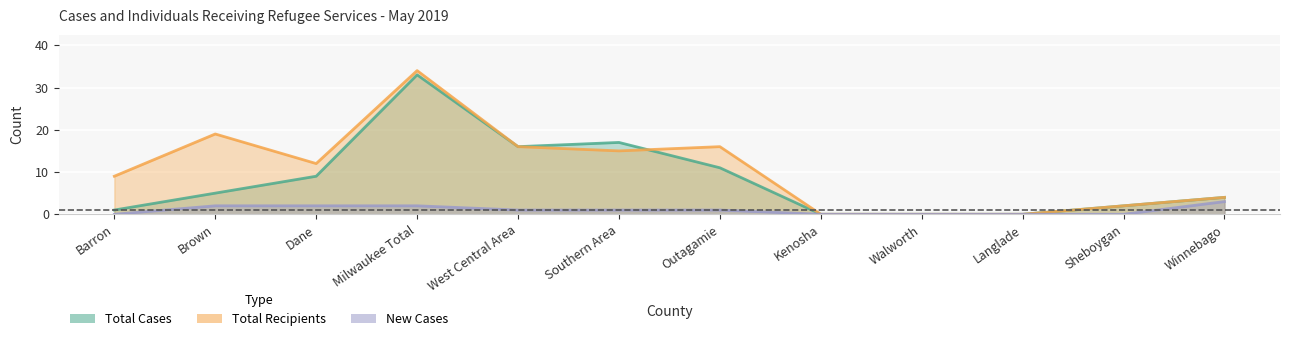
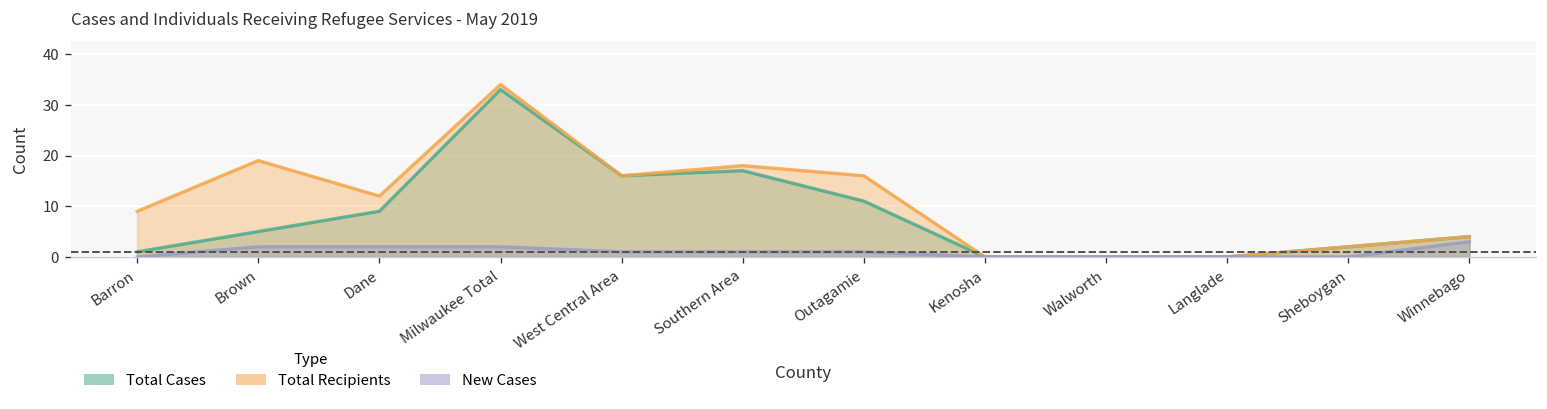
Total Recipients, Southern Area: 15 -> 18
